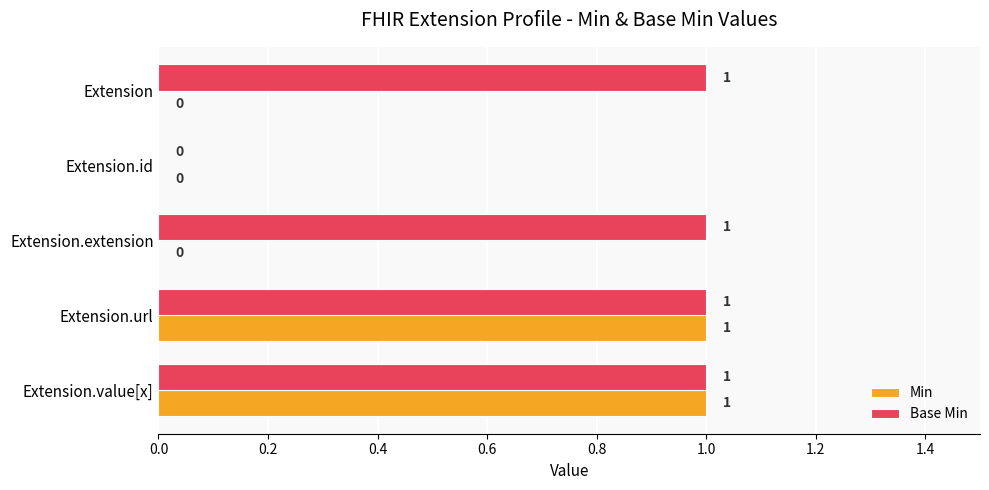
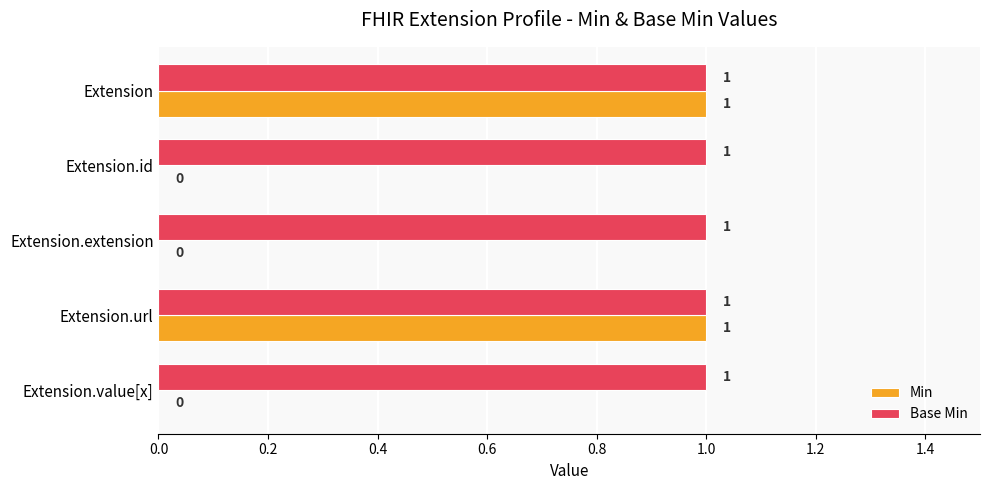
Min, Extension: 0 -> 1
Base Min, Extension.id: 0 -> 1
Min, Extension.value[x]: 1 -> 0
